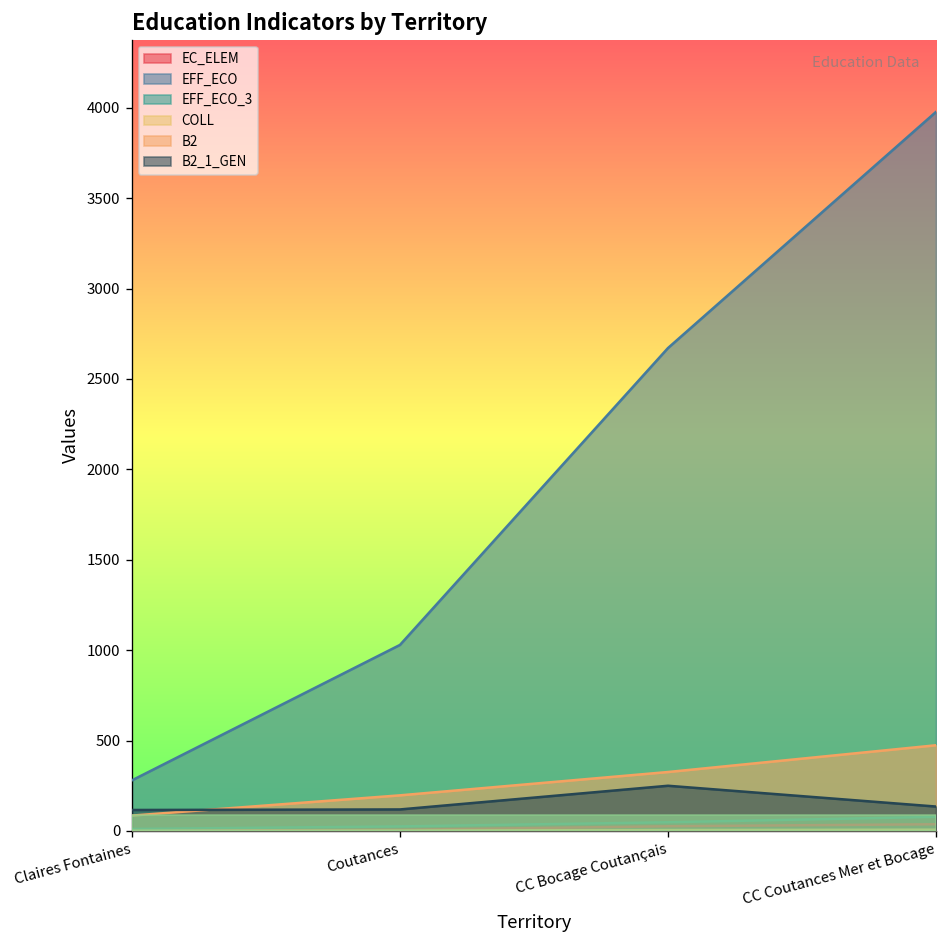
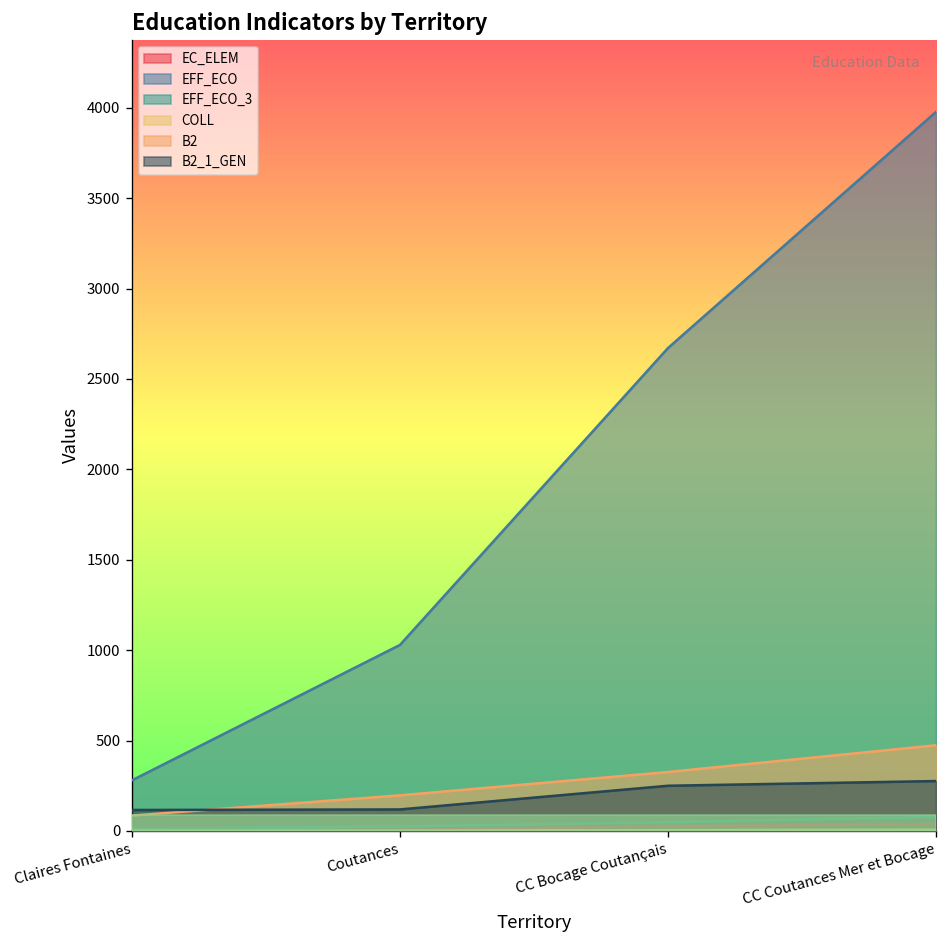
B2_1_GEN, CC Coutances Mer et Bocage: 140 -> 280
